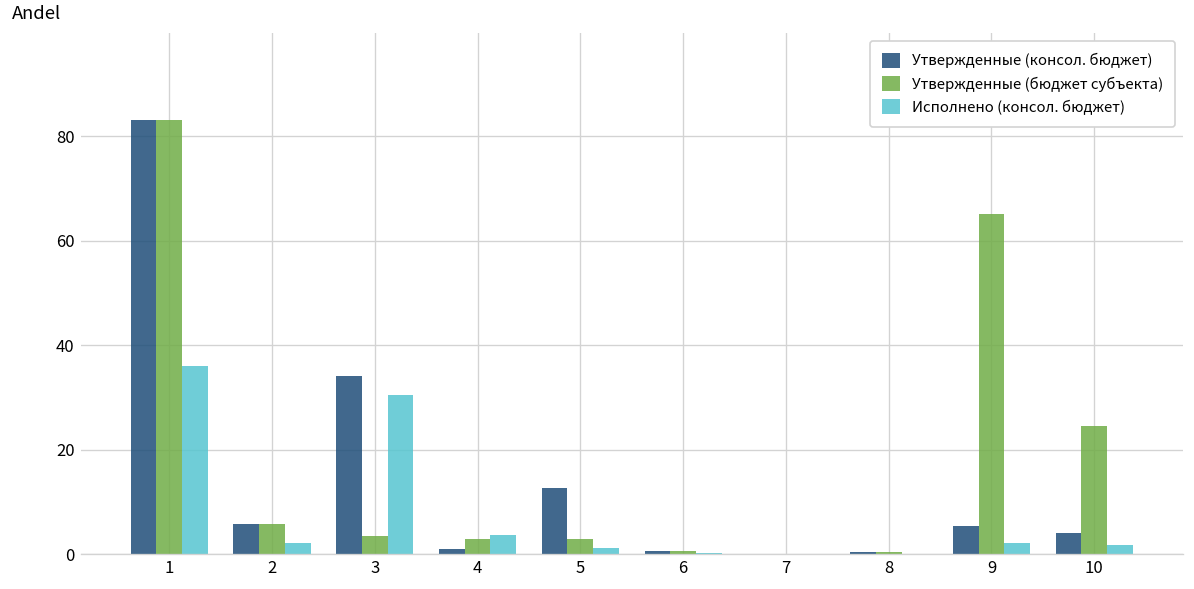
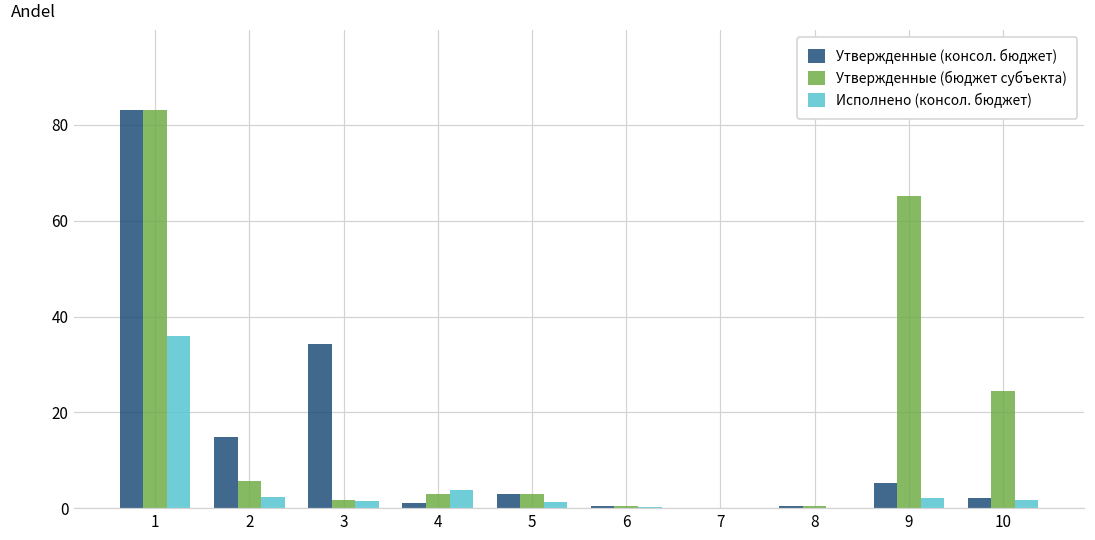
Утвержденные (консол. бюджет), 2: 6 -> 15
Утвержденные (бюджет субъекта), 3: 4 -> 2
Исполнено (консол. бюджет), 3: 30 -> 1
Утвержденные (консол. бюджет), 5: 13 -> 3
Утвержденные (консол. бюджет), 10: 4 -> 2
